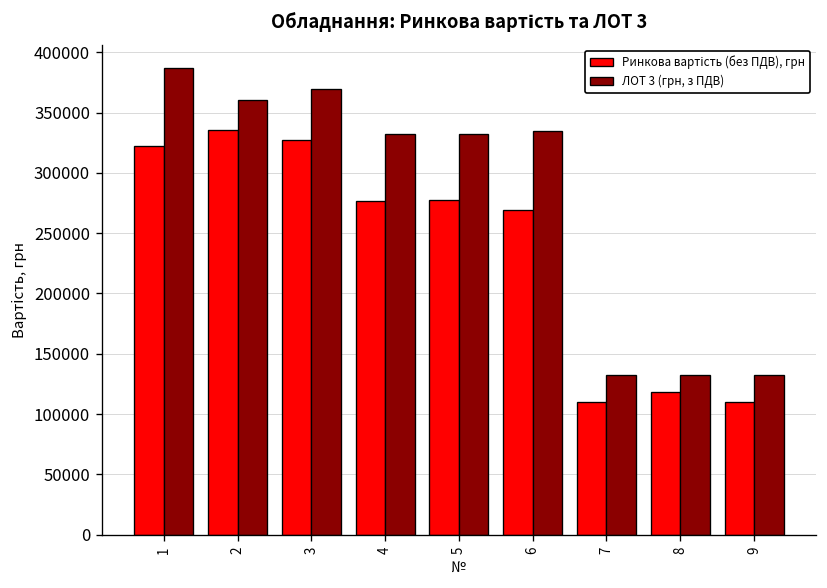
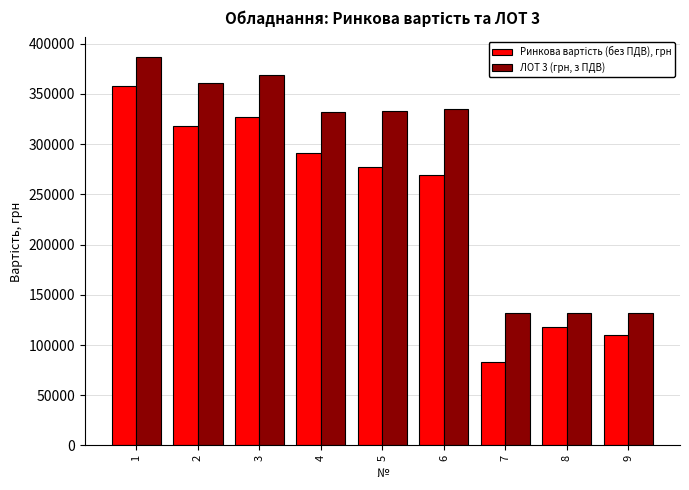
Ринкова вартість (без ПДВ), грн, 1: 322000 -> 358000
Ринкова вартість (без ПДВ), грн, 2: 336000 -> 318000
Ринкова вартість (без ПДВ), грн, 4: 277000 -> 291000
Ринкова вартість (без ПДВ), грн, 7: 110000 -> 83000
